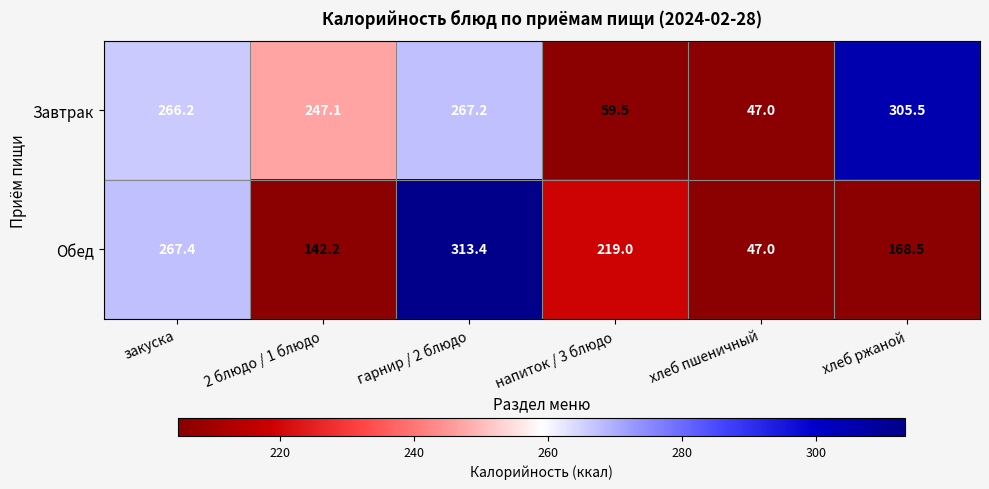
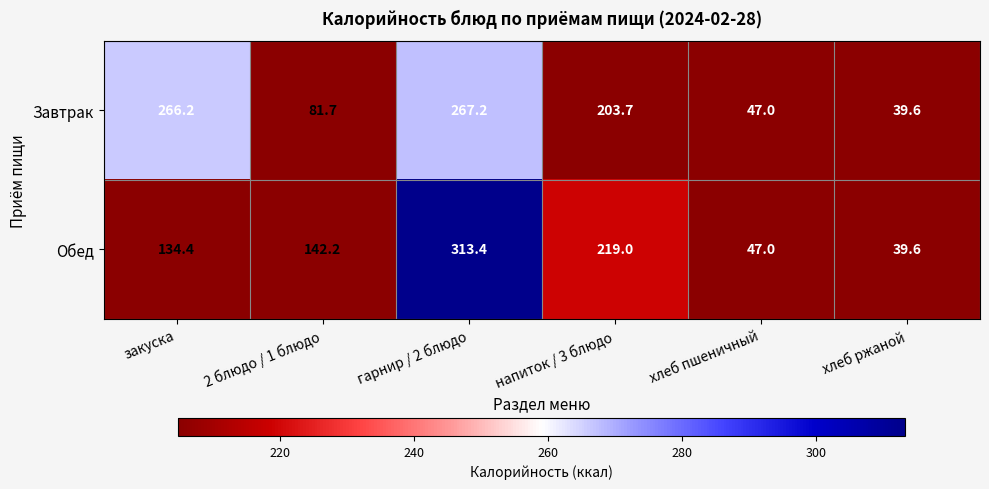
Завтрак, 2 блюдо / 1 блюдо: 247.1 -> 81.7
Завтрак, напиток / 3 блюдо: 59.5 -> 203.7
Завтрак, хлеб ржаной: 305.5 -> 39.6
Обед, закуска: 267.4 -> 134.4
Обед, хлеб ржаной: 168.5 -> 39.6
